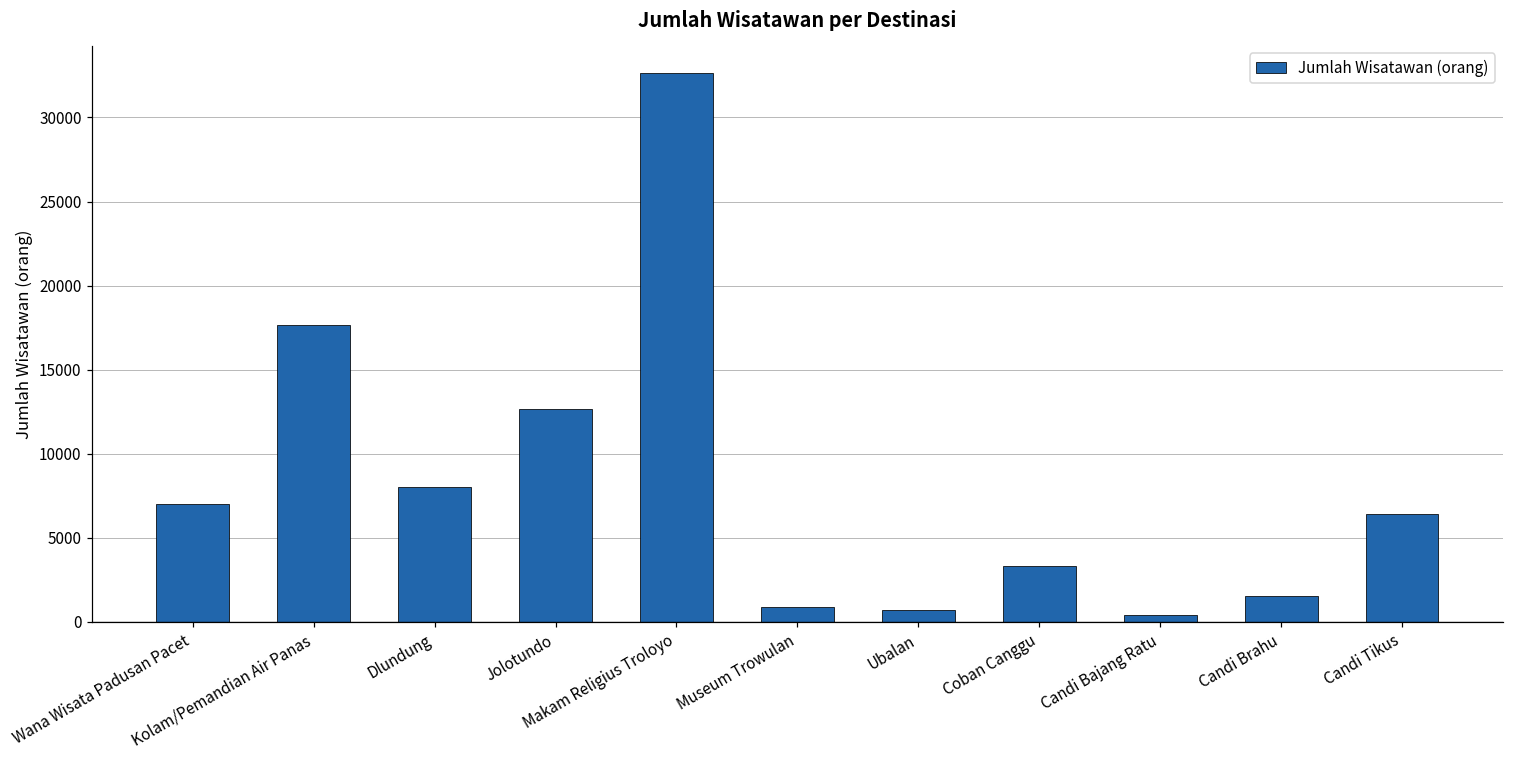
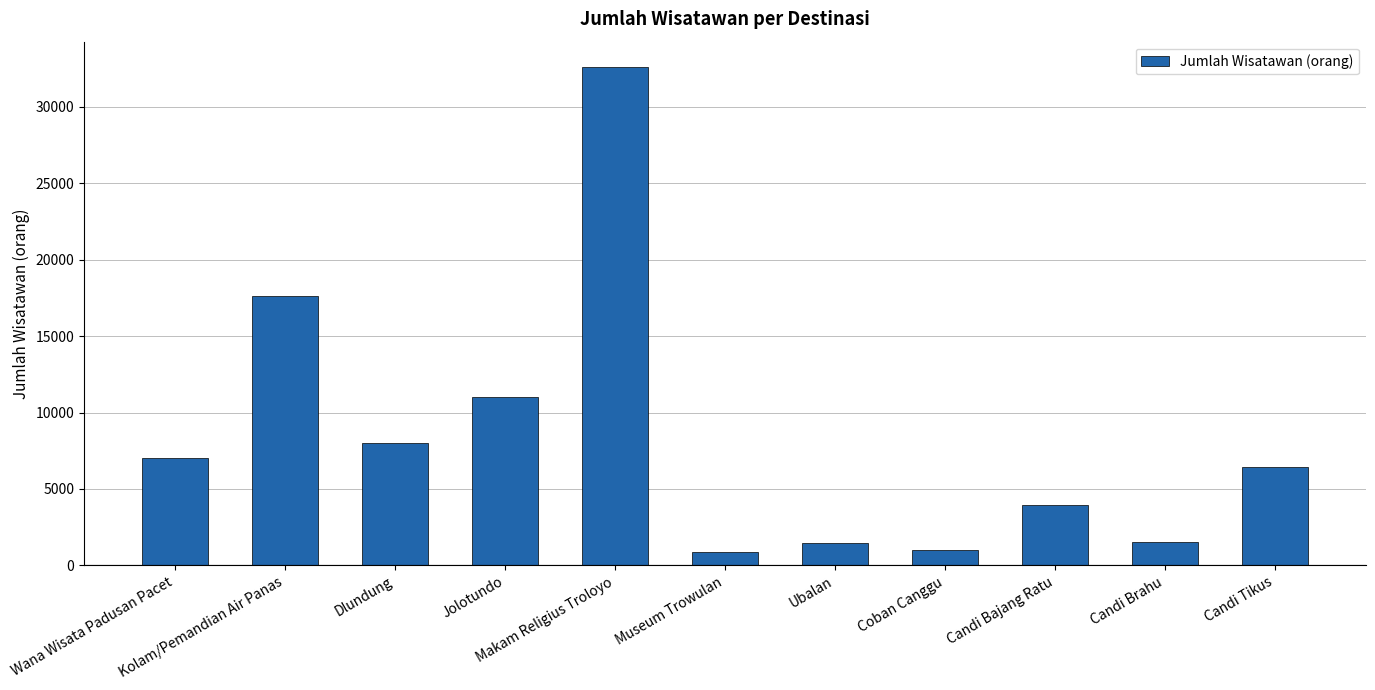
Jolotundo: 12600 -> 11000
Ubalan: 700 -> 1500
Coban Canggu: 3300 -> 1000
Candi Bajang Ratu: 400 -> 4000
